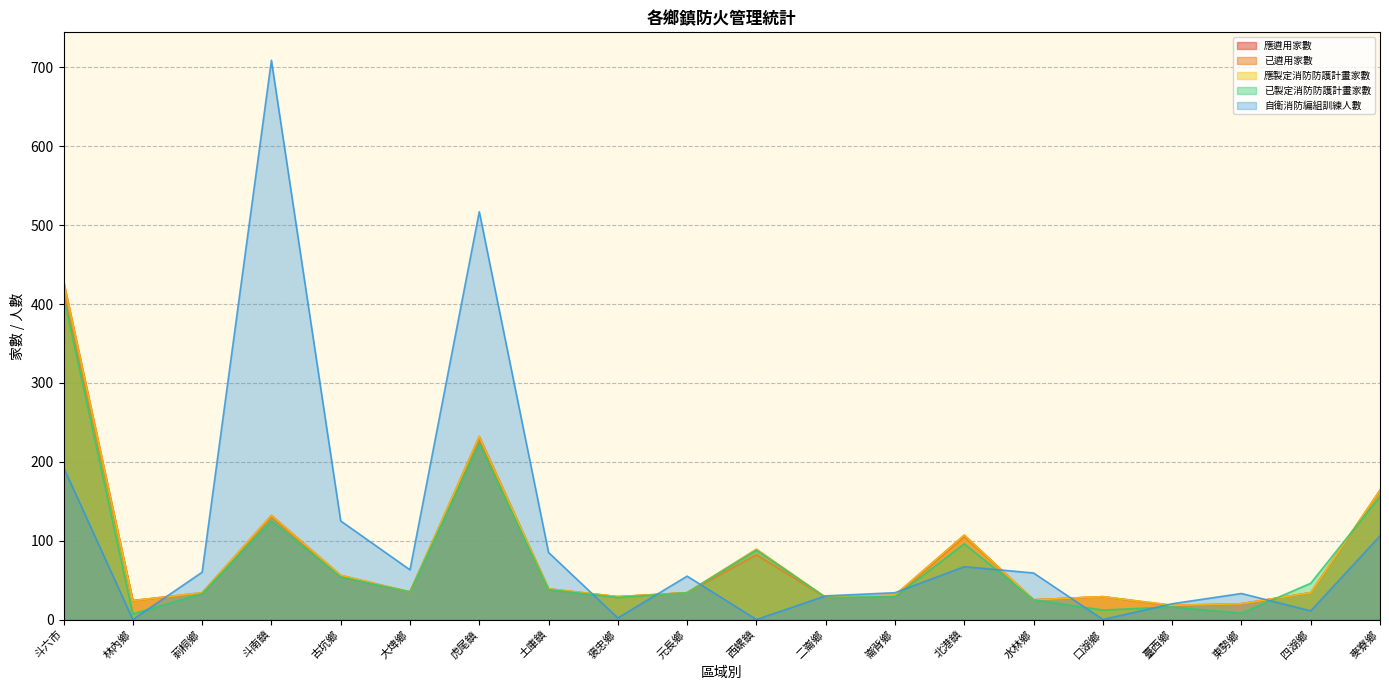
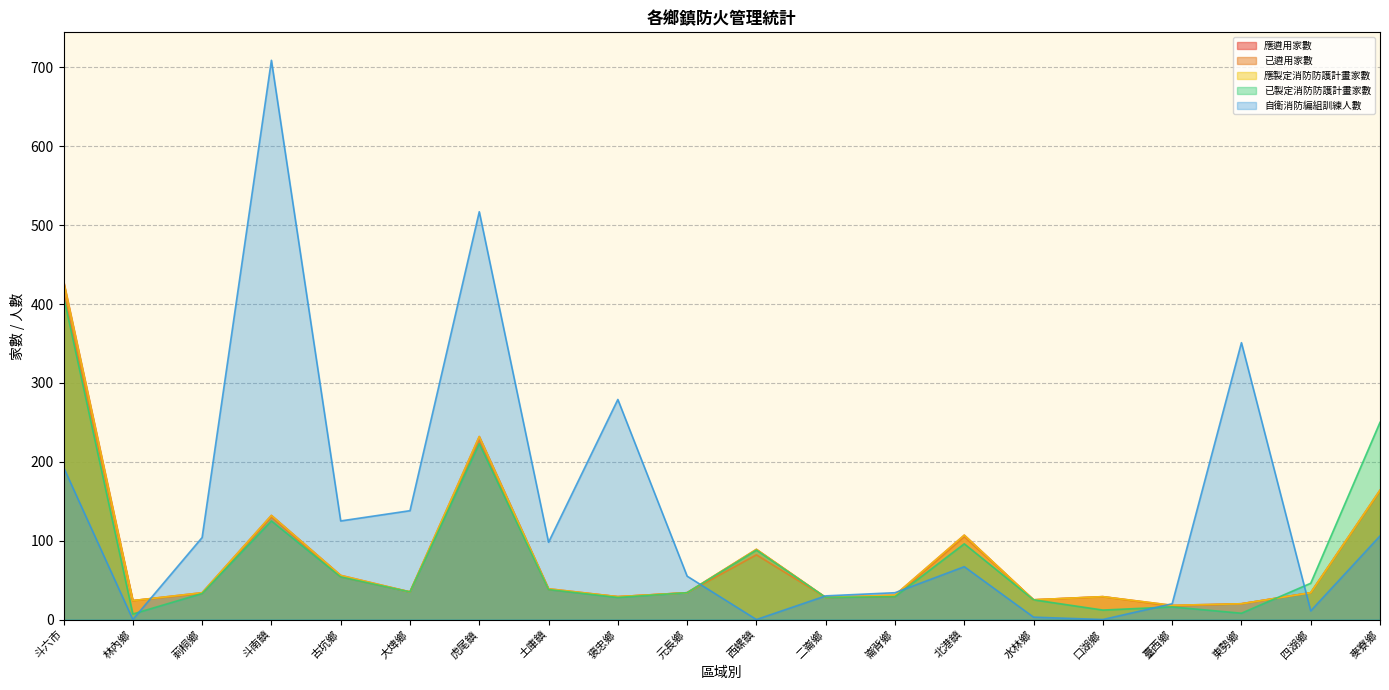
自衛消防編組訓練人數, 莿桐鄉: 60 -> 100
自衛消防編組訓練人數, 大埤鄉: 60 -> 140
自衛消防編組訓練人數, 土庫鎮: 90 -> 100
自衛消防編組訓練人數, 褒忠鄉: 0 -> 280
自衛消防編組訓練人數, 水林鄉: 60 -> 0
自衛消防編組訓練人數, 東勢鄉: 30 -> 350
已製定消防防護計畫家數, 麥寮鄉: 160 -> 250
